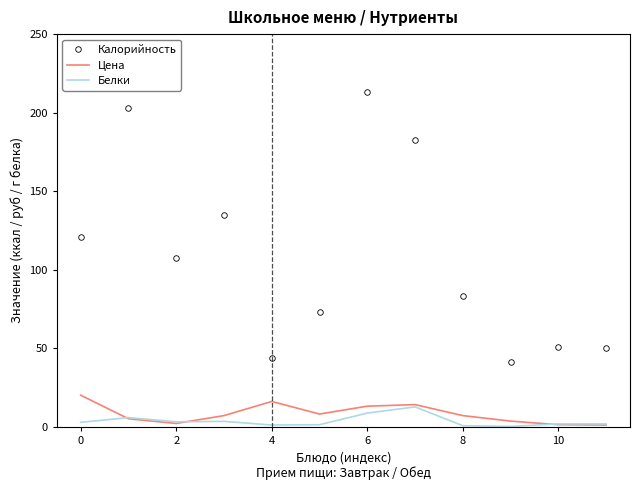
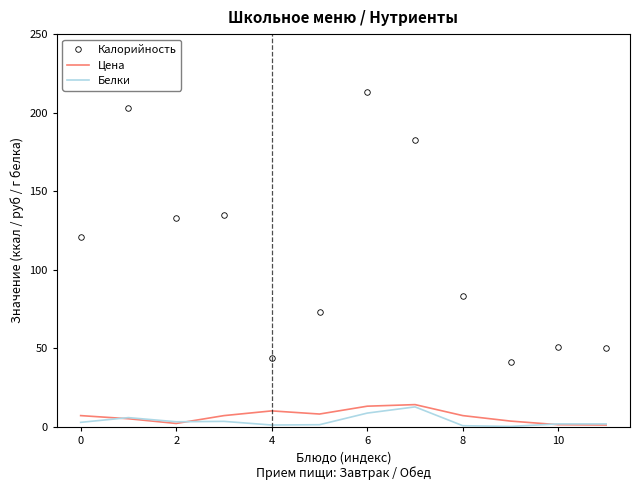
Цена, 0: 20 -> 7
Калорийность, 2: 107 -> 133
Цена, 4: 16 -> 10
